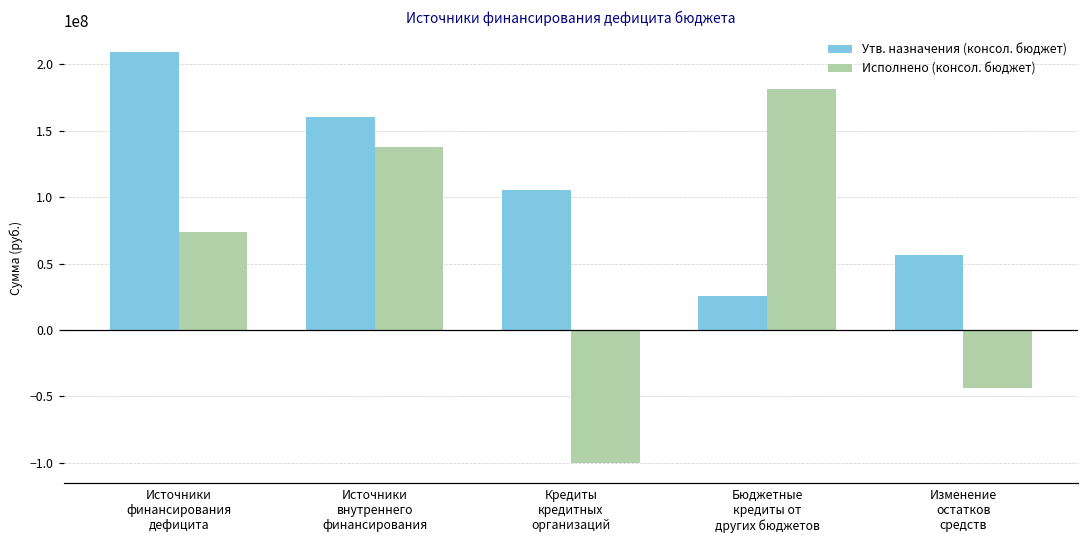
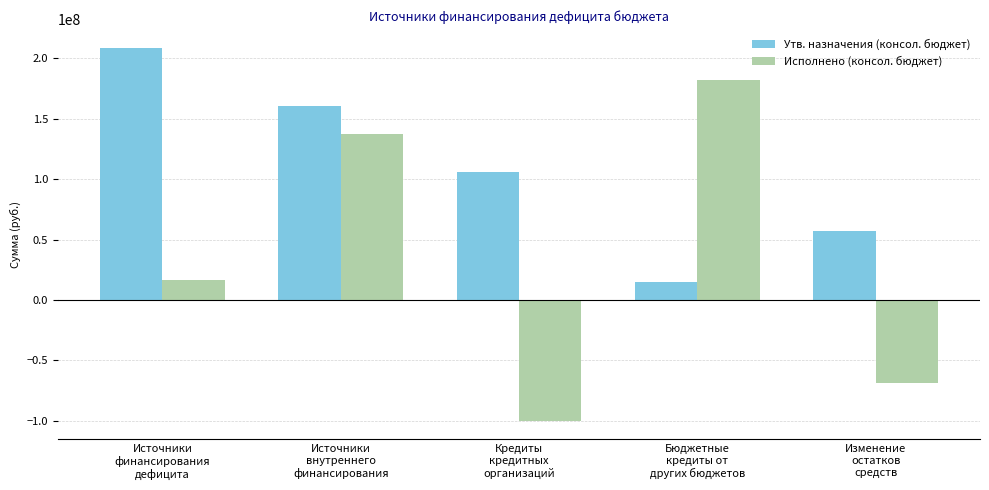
Исполнено (консол. бюджет), Источники финансирования дефицита: 74000000 -> 16000000
Утв. назначения (консол. бюджет), Бюджетные кредиты от других бюджетов: 25000000 -> 15000000
Исполнено (консол. бюджет), Изменение остатков средств: -44000000 -> -69000000
